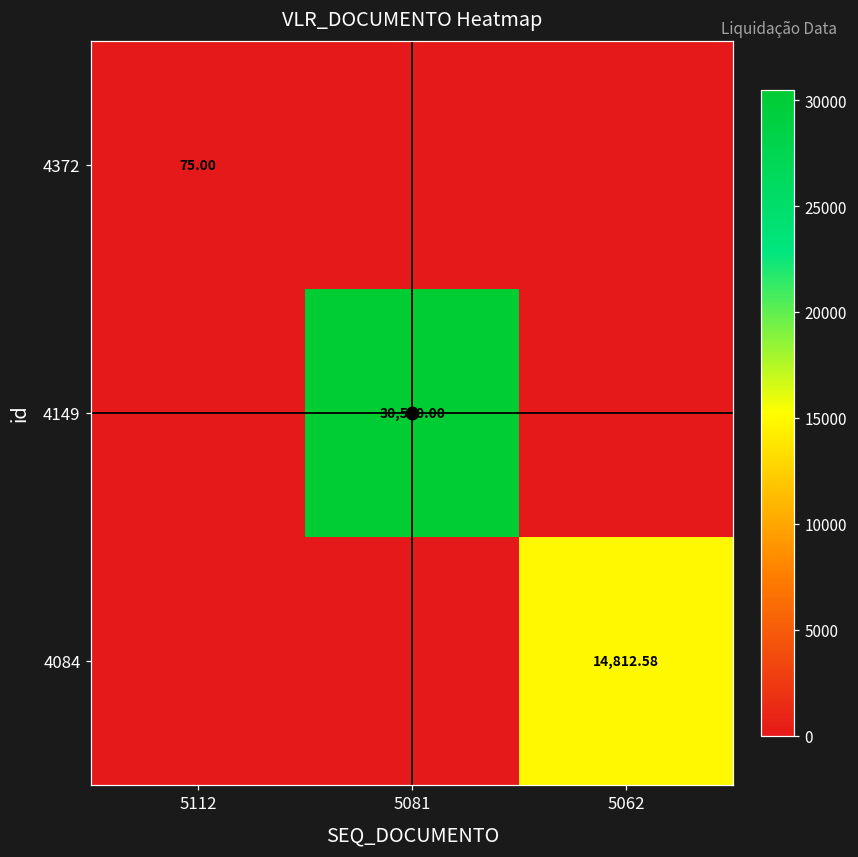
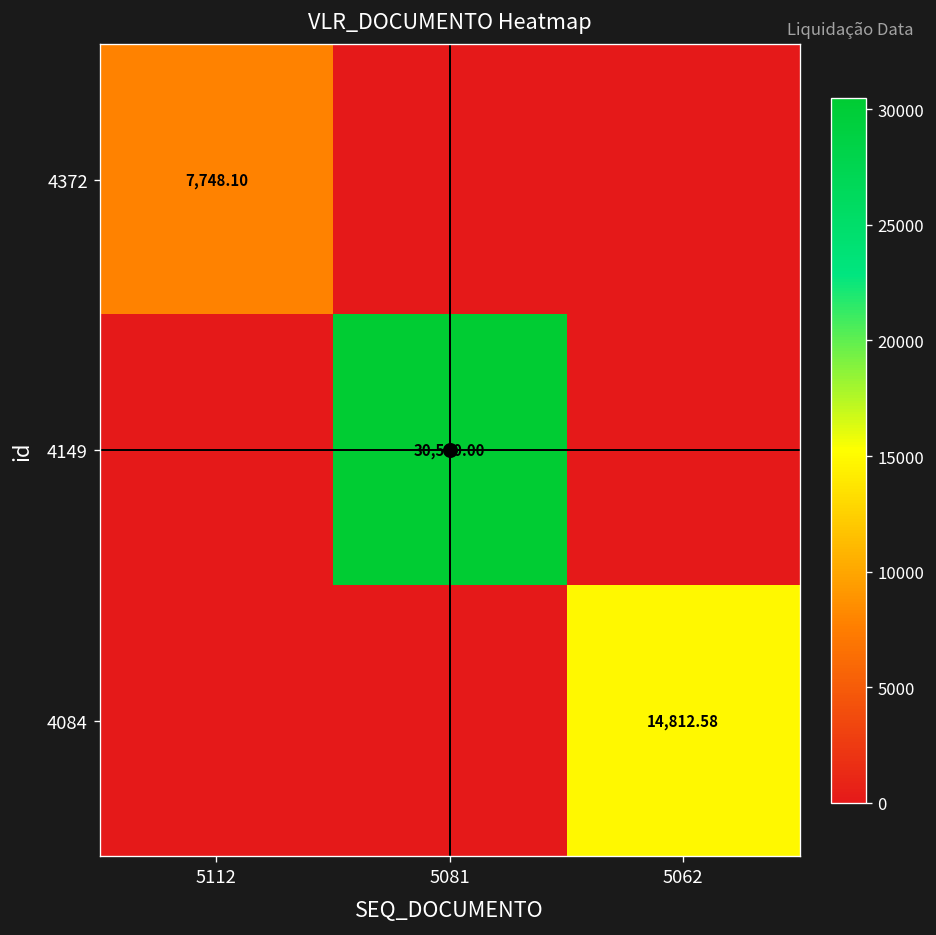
4372, 5112: 75.00 -> 7,748.10
